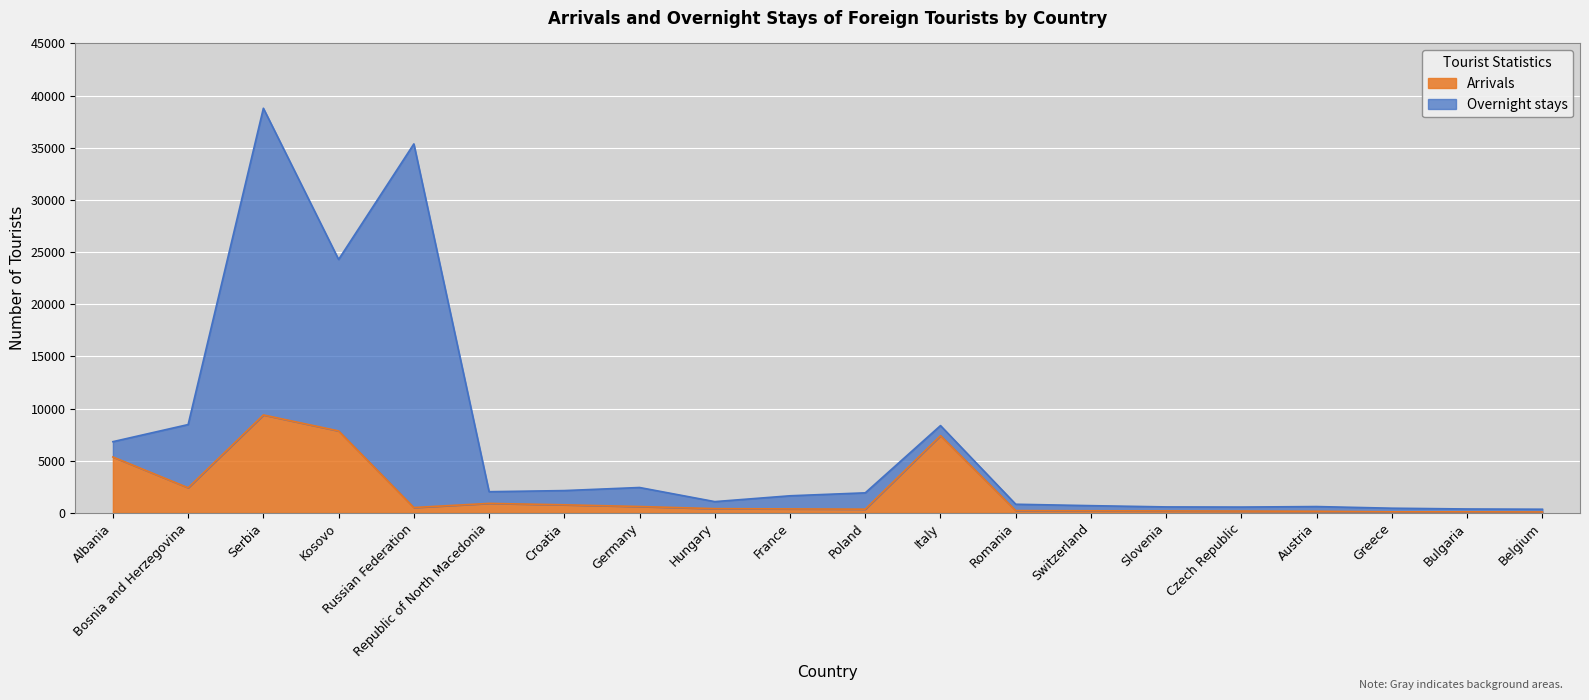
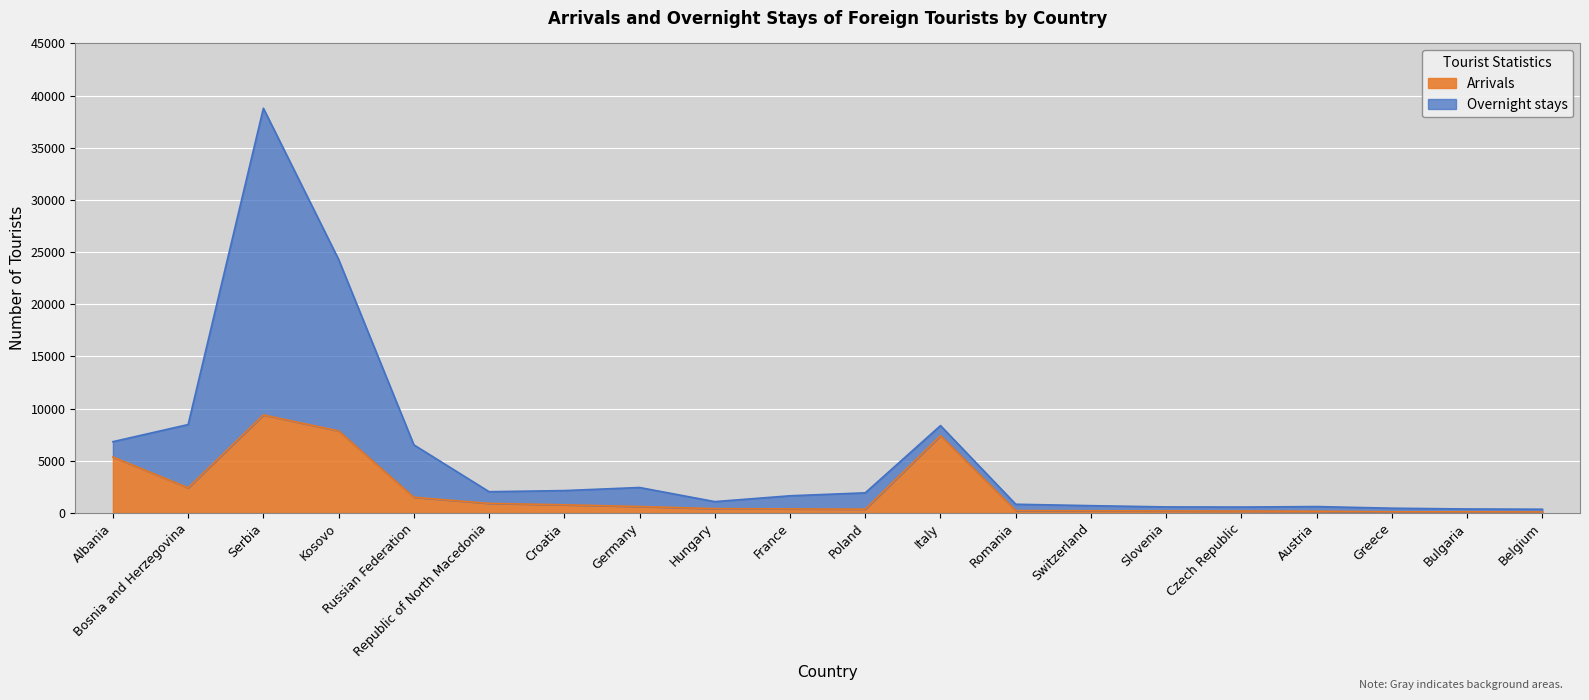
Arrivals, Russian Federation: 500 -> 1500
Overnight stays, Russian Federation: 34900 -> 5000
